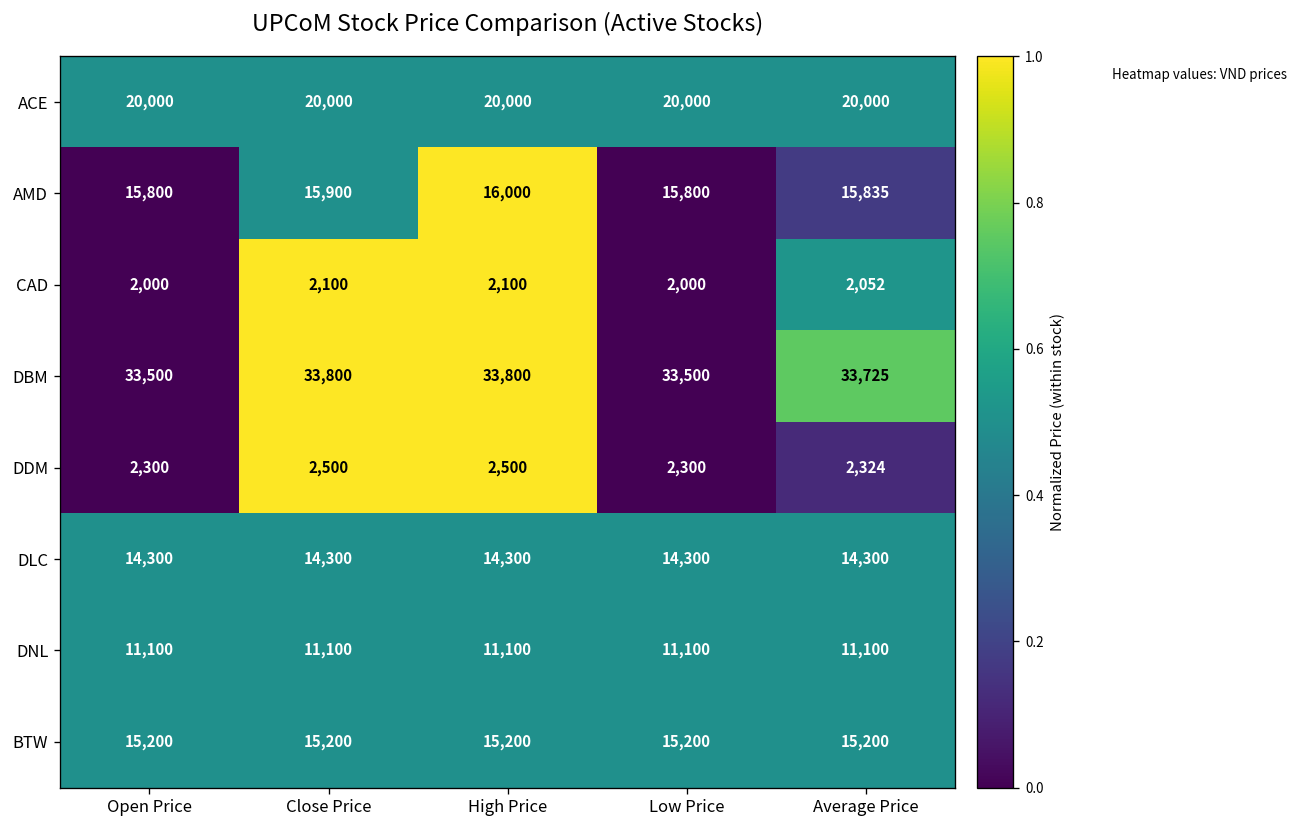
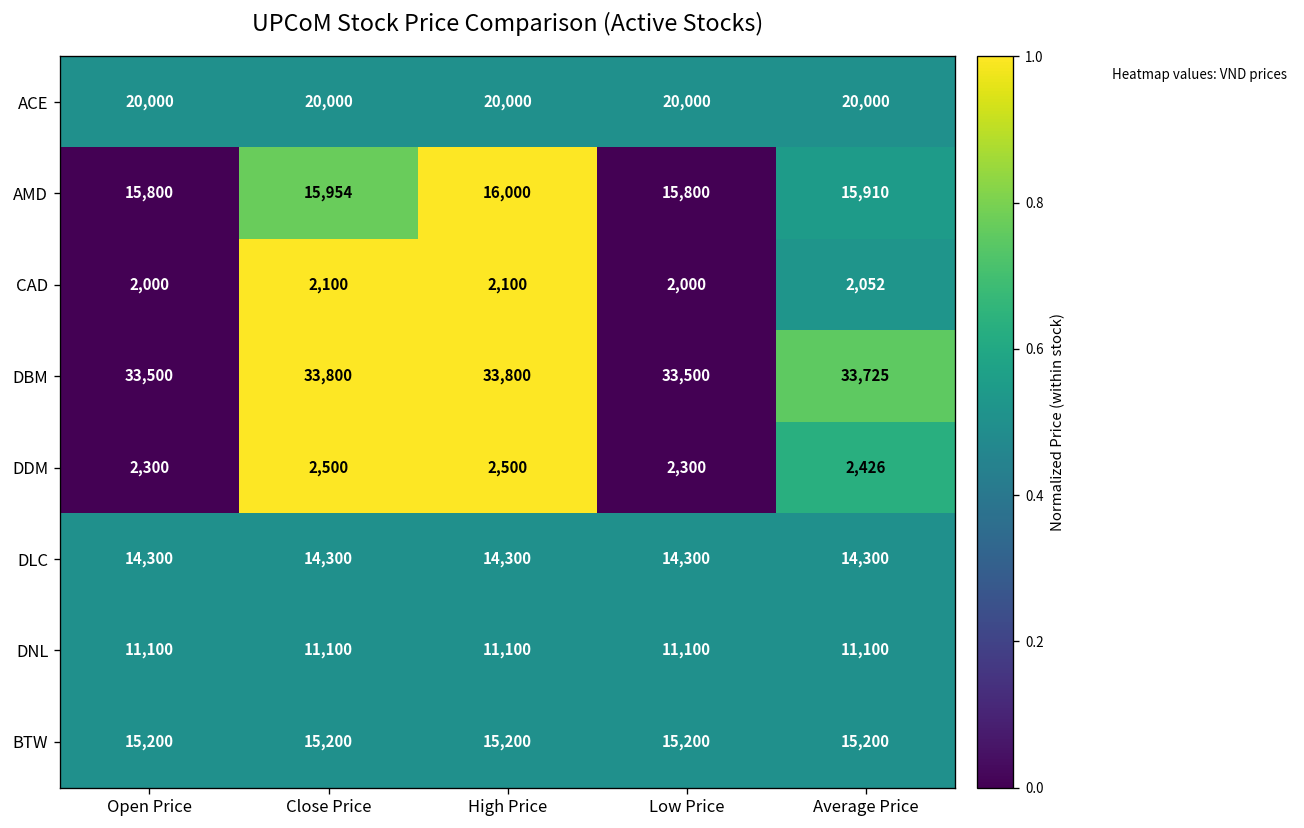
AMD, Close Price: 15,900 -> 15,954
AMD, Average Price: 15,835 -> 15,910
DDM, Average Price: 2,324 -> 2,426
